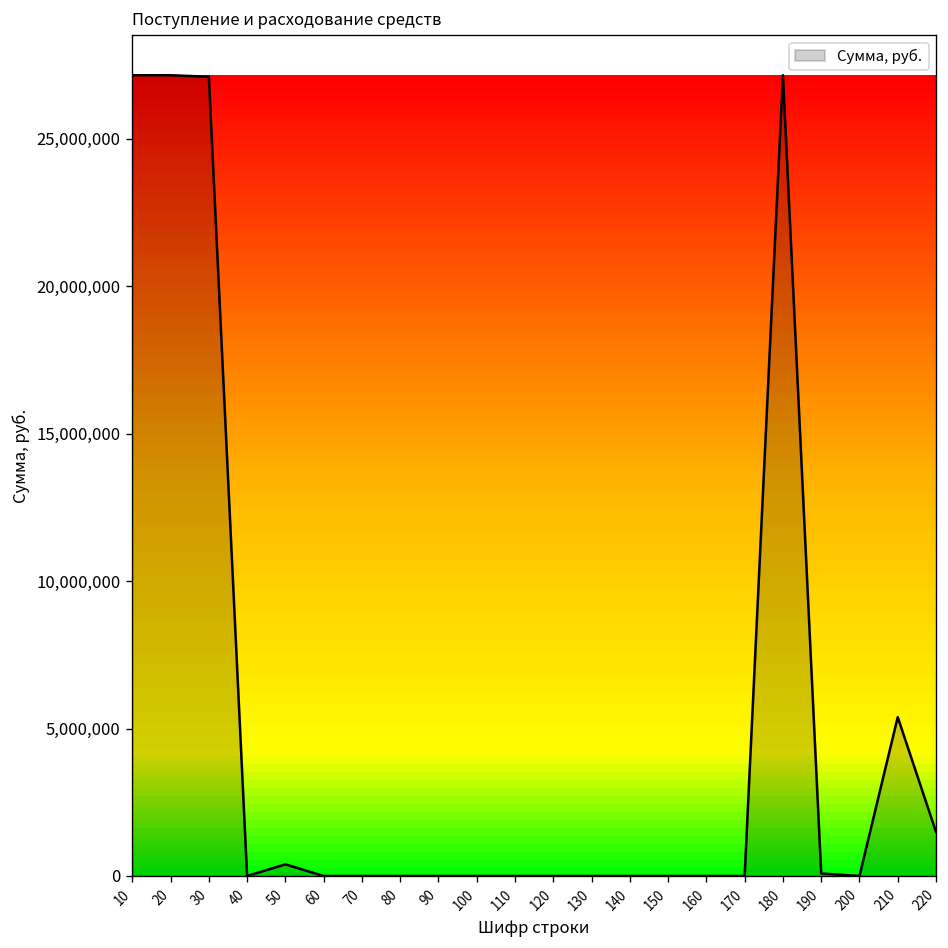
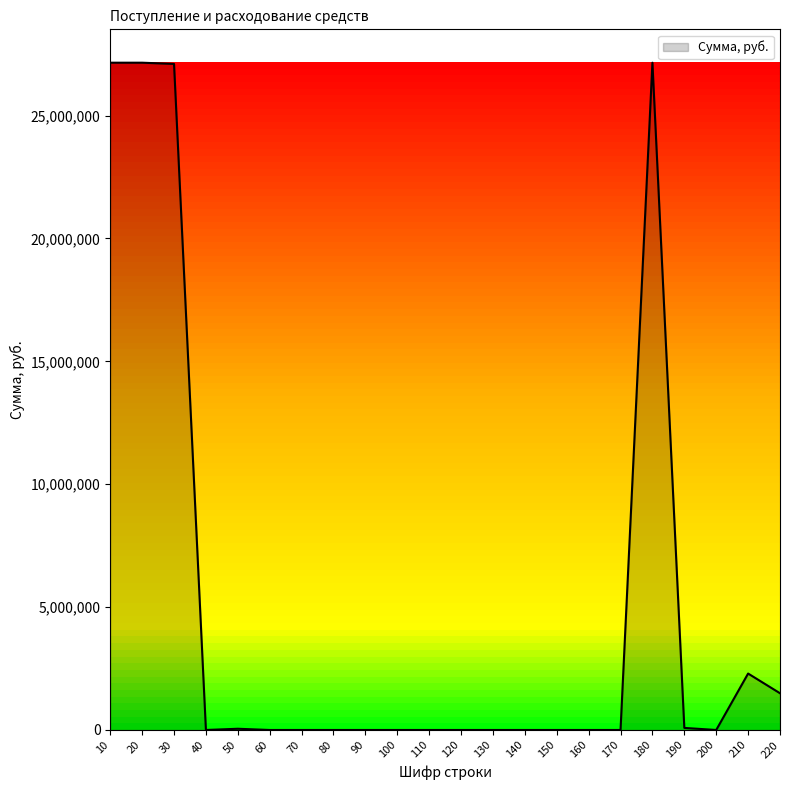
50: 400,000 -> 100,000
210: 5,400,000 -> 2,300,000
